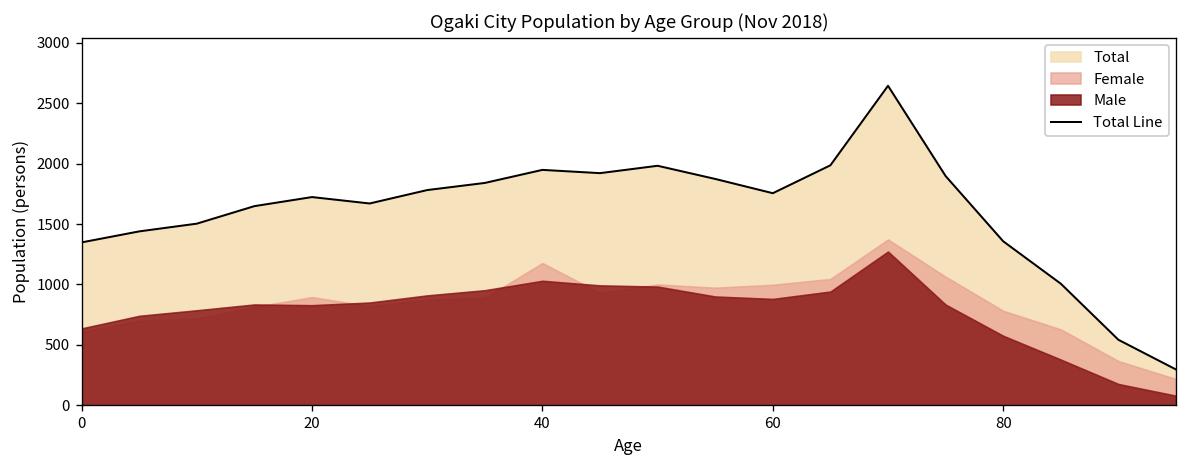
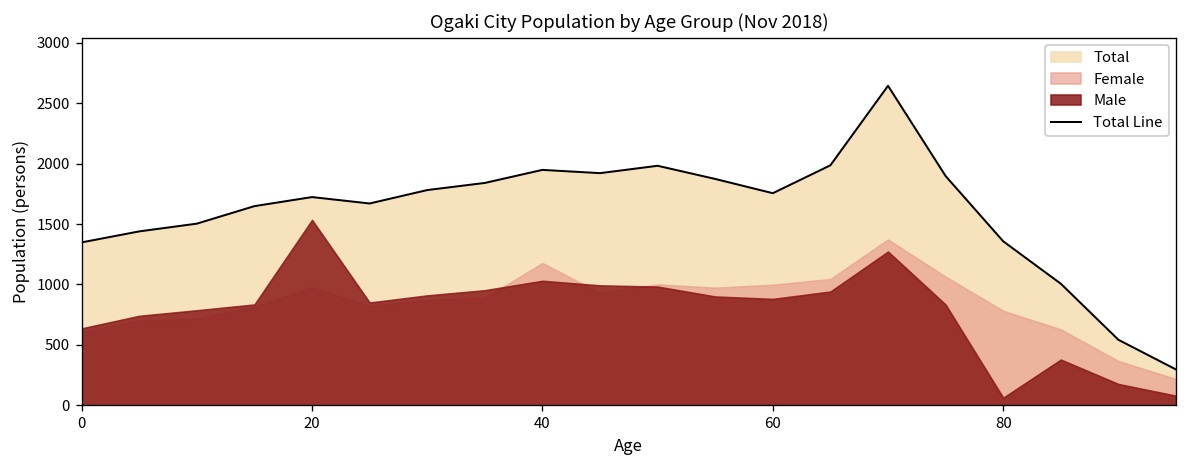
Female, 20: 900 -> 980
Male, 20: 830 -> 1530
Male, 80: 580 -> 60
